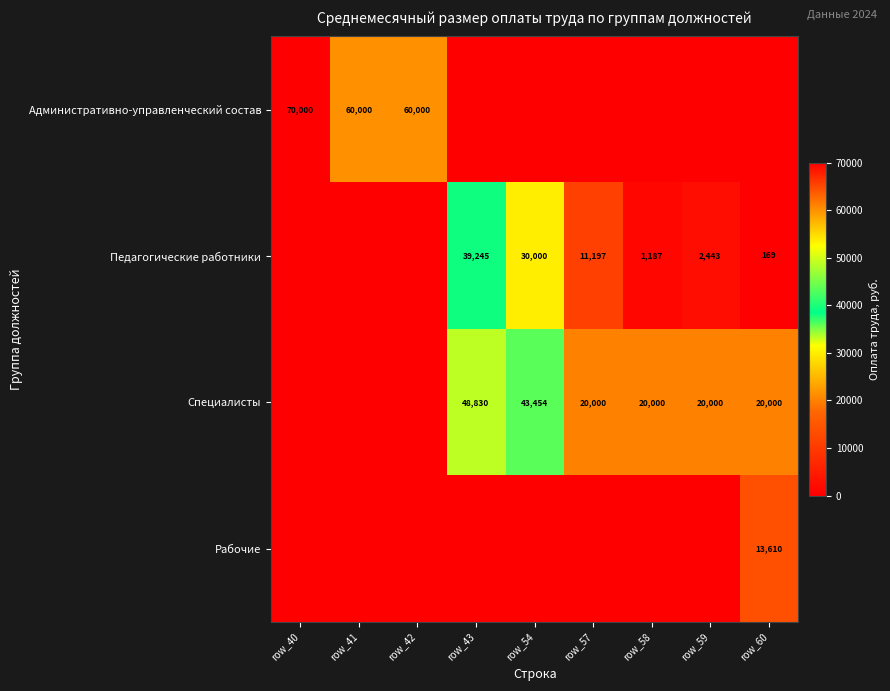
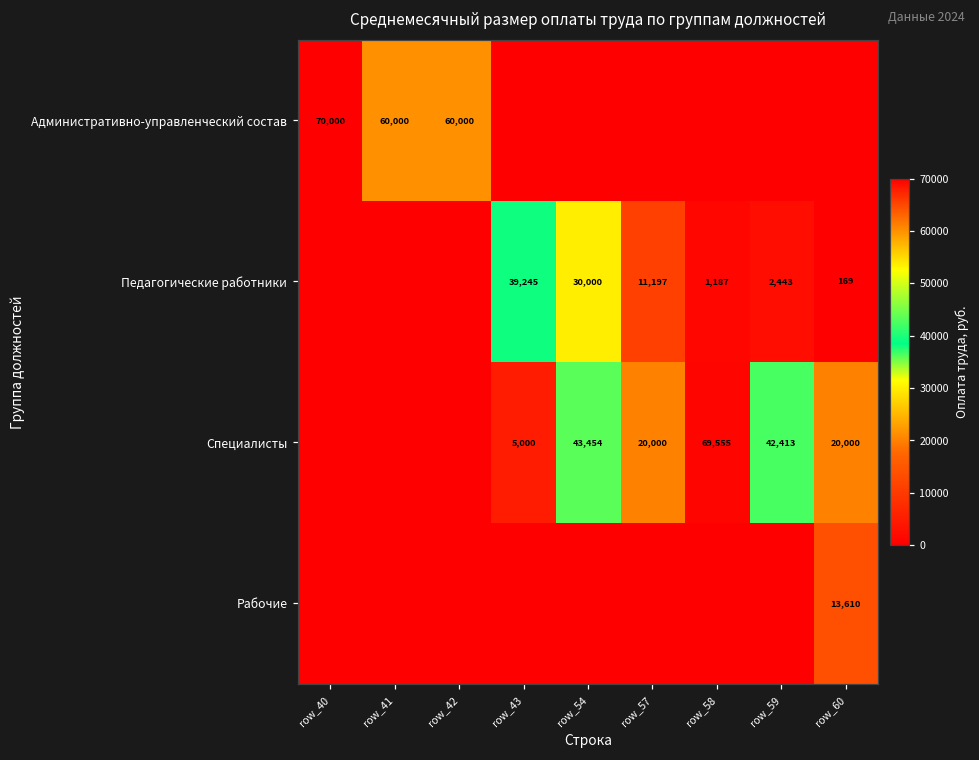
Специалисты, row_43: 48,830 -> 5,000
Специалисты, row_58: 20,000 -> 69,555
Специалисты, row_59: 20,000 -> 42,413
